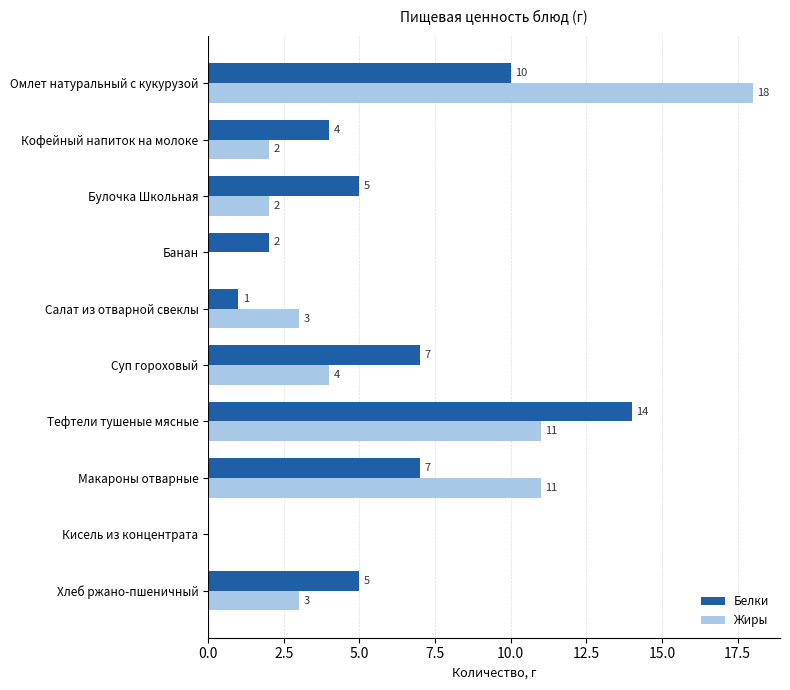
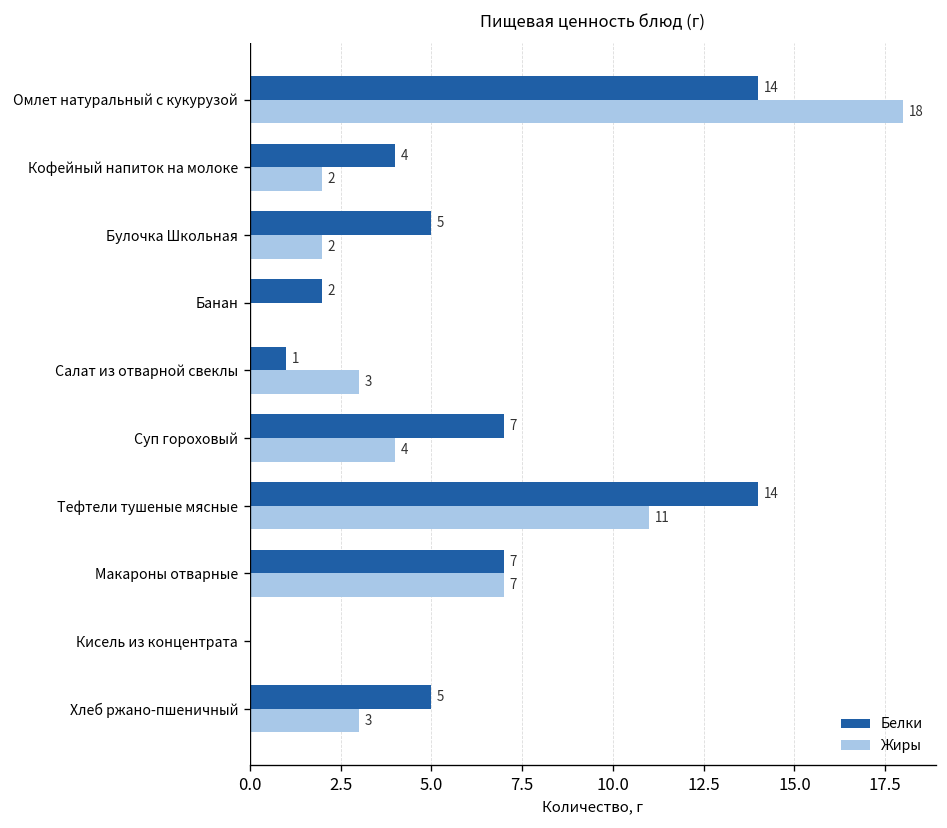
Белки, Омлет натуральный с кукурузой: 10 -> 14
Жиры, Макароны отварные: 11 -> 7
